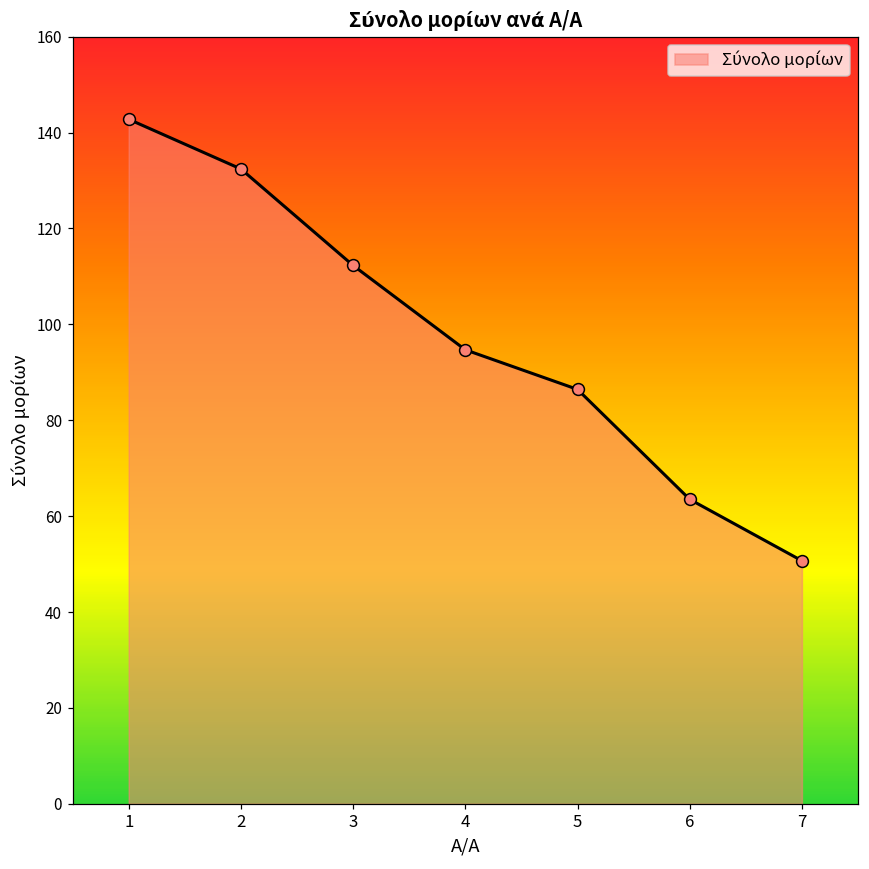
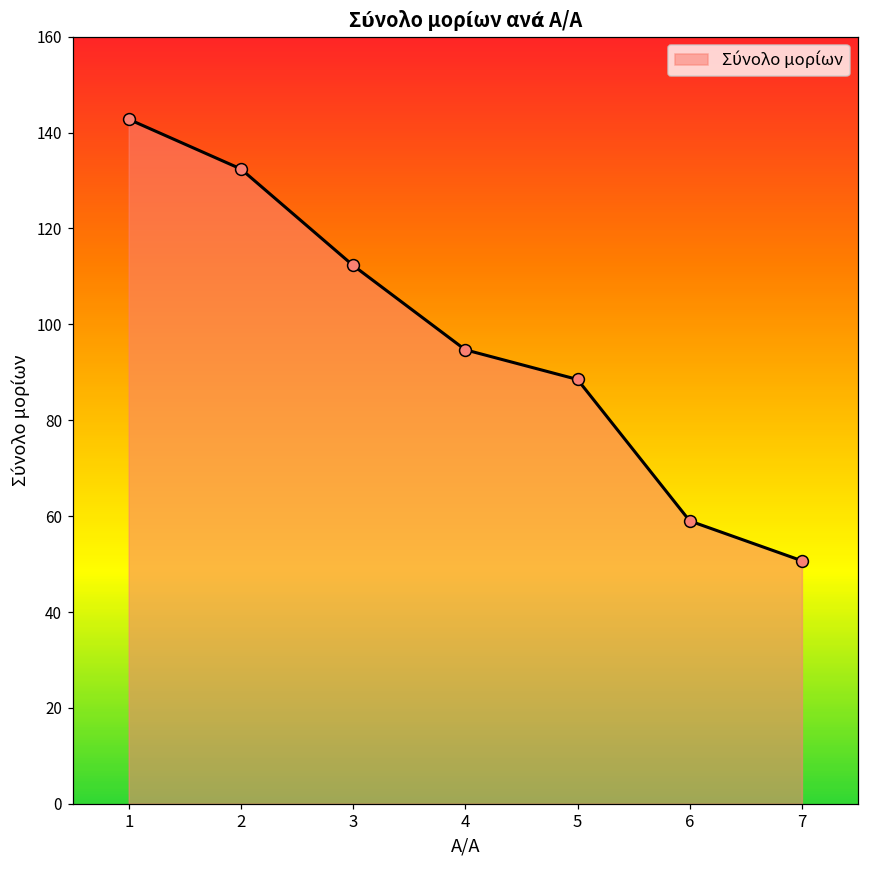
5: 86 -> 89
6: 64 -> 59
